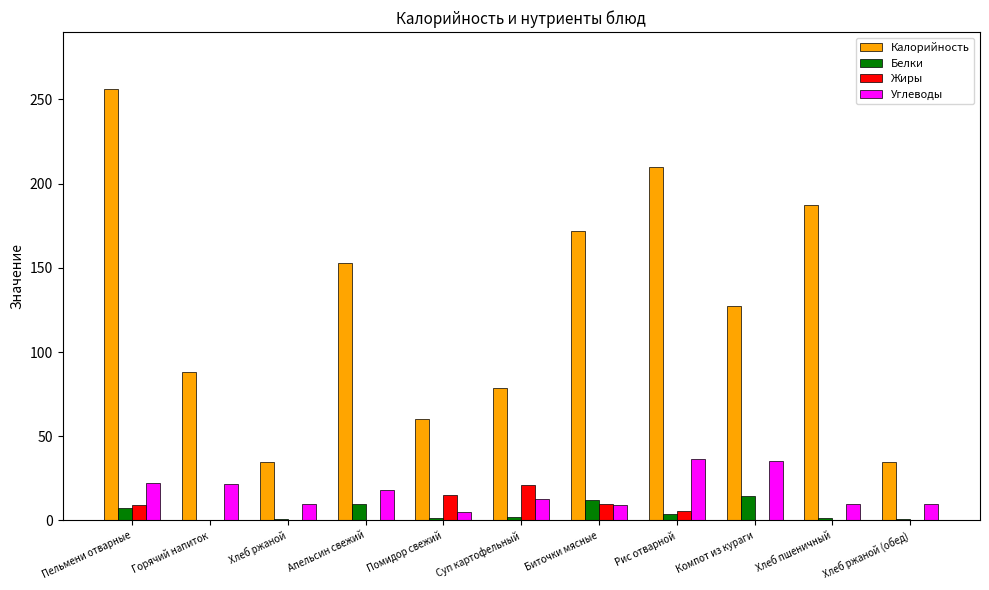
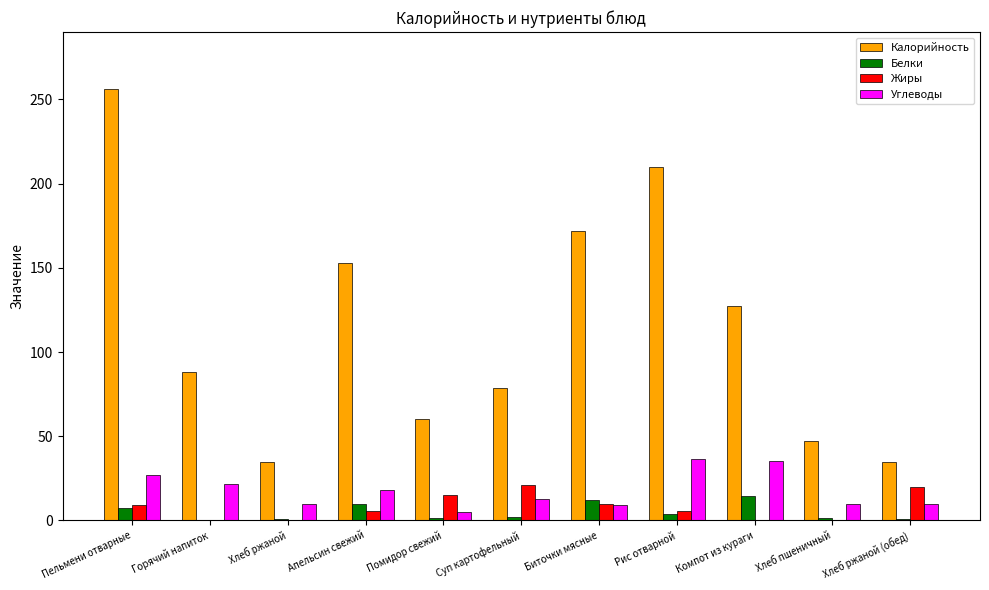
Углеводы, Пельмени отварные: 22 -> 27
Жиры, Апельсин свежий: 0 -> 5
Калорийность, Хлеб пшеничный: 187 -> 47
Жиры, Хлеб ржаной (обед): 0 -> 20
